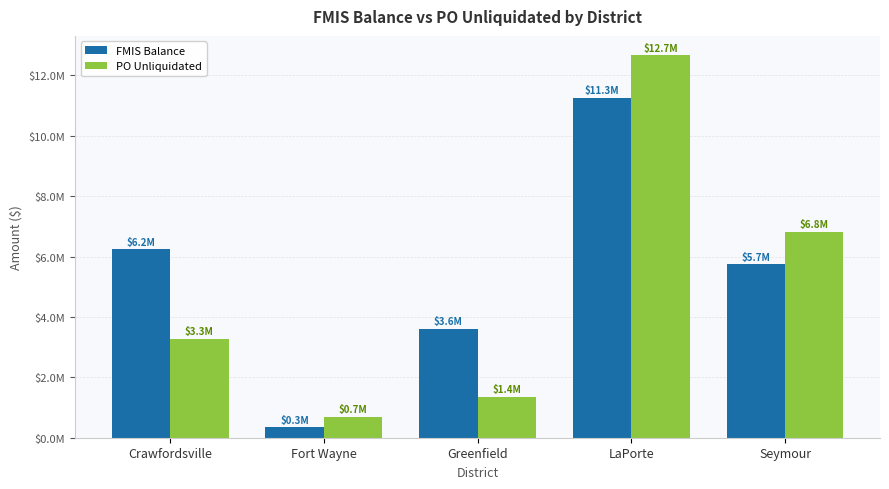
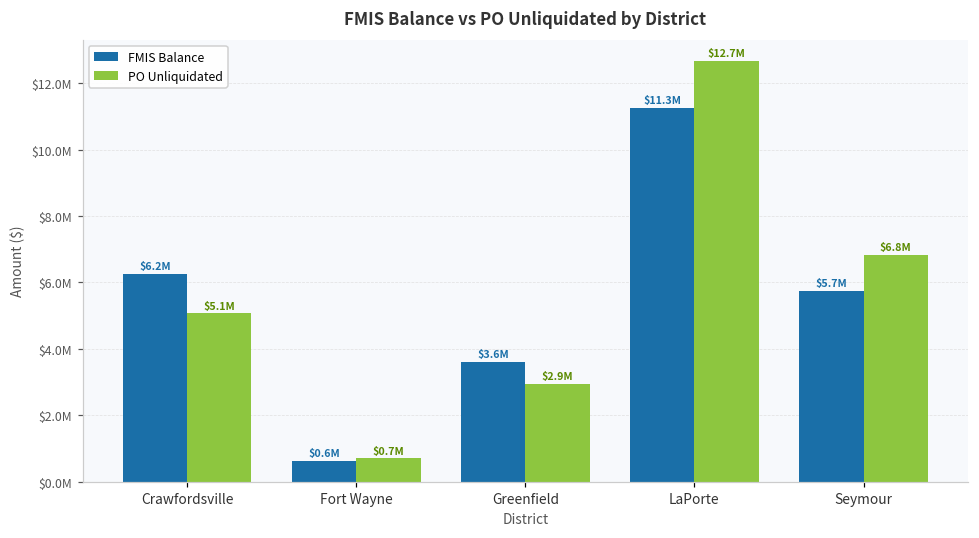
PO Unliquidated, Crawfordsville: $3.3M -> $5.1M
FMIS Balance, Fort Wayne: $0.3M -> $0.6M
PO Unliquidated, Greenfield: $1.4M -> $2.9M
